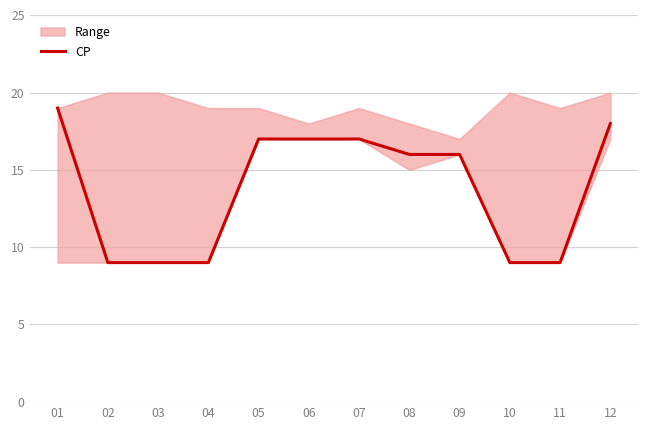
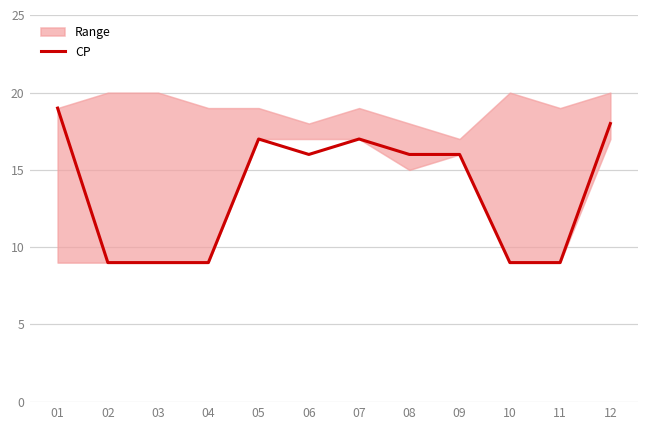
CP, 06: 17 -> 16
